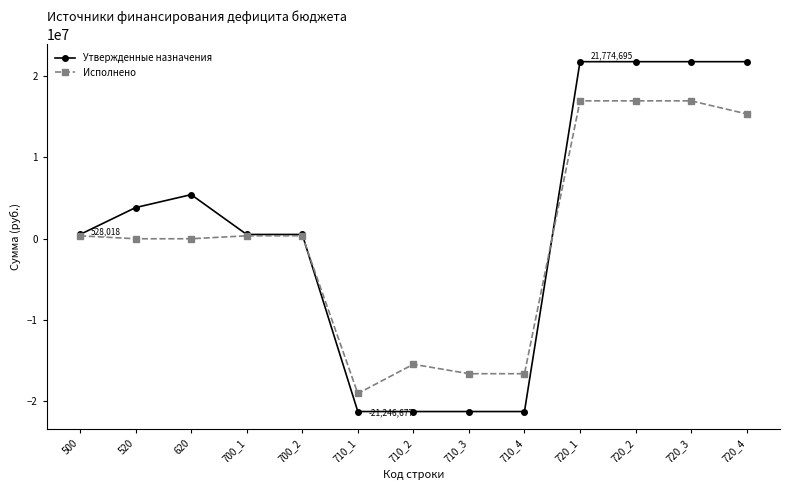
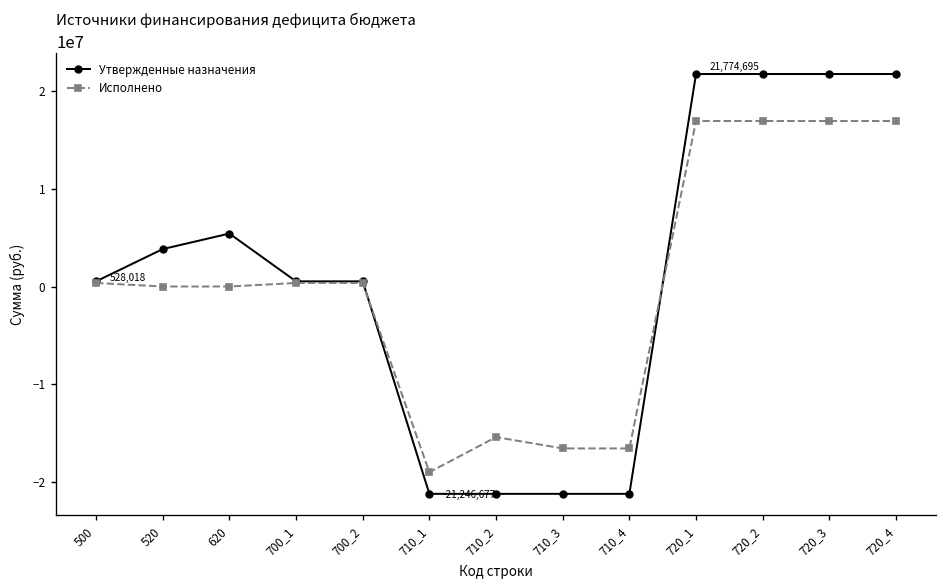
Исполнено, 720_4: 15000000 -> 17000000
